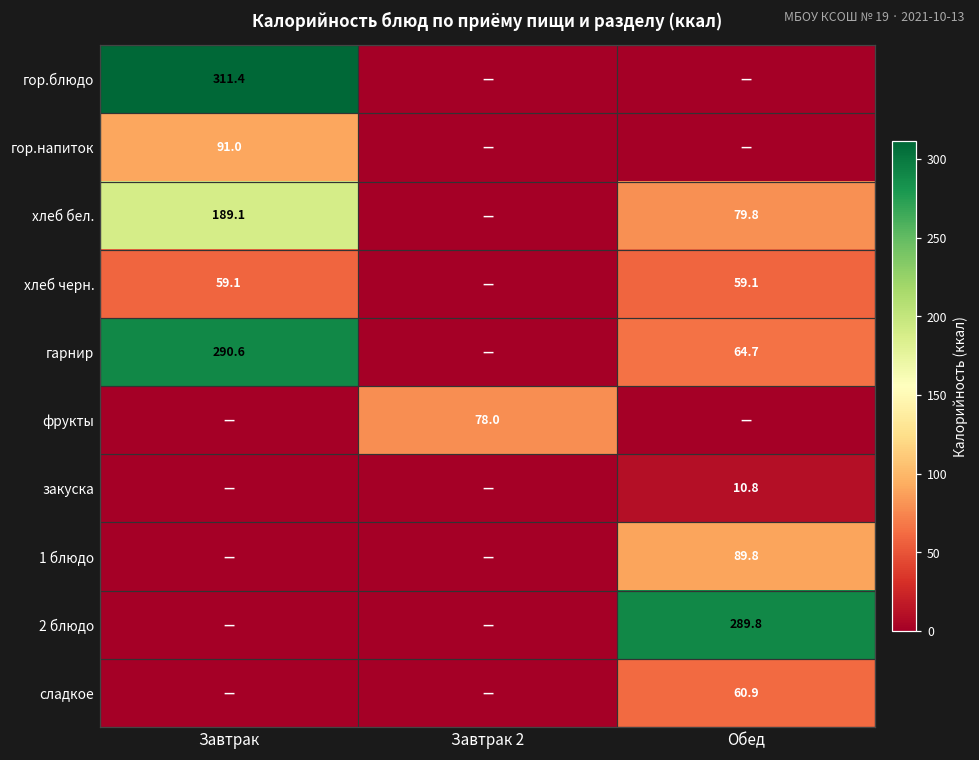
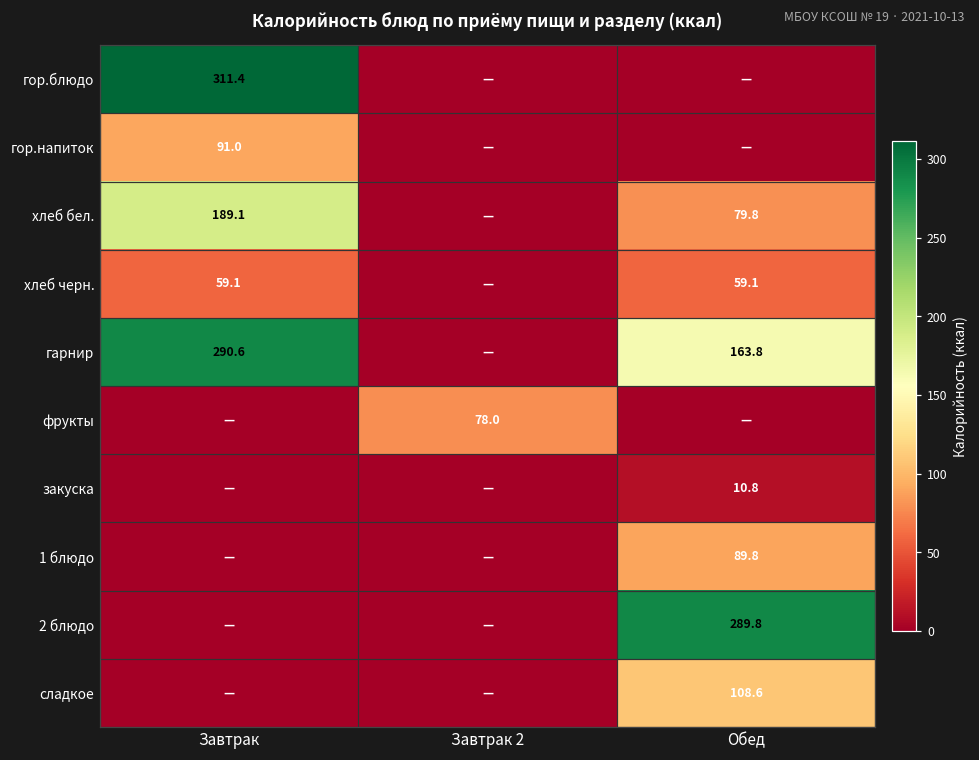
гарнир, Обед: 64.7 -> 163.8
сладкое, Обед: 60.9 -> 108.6
